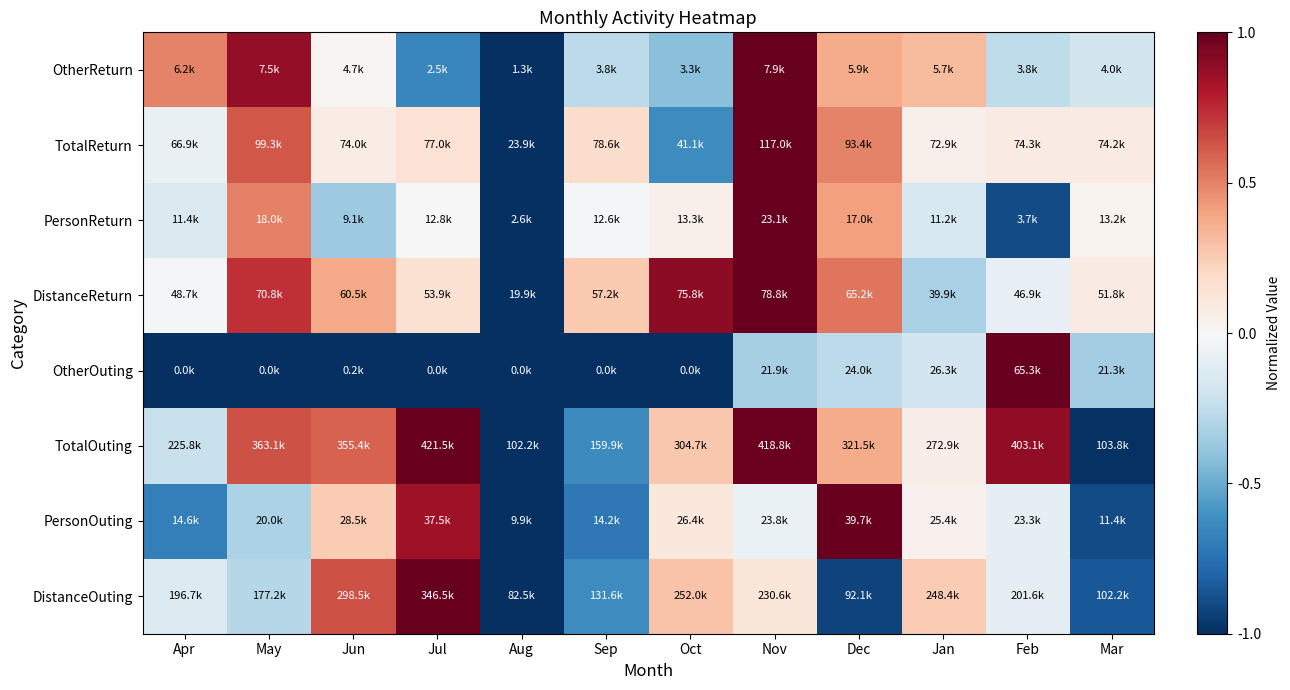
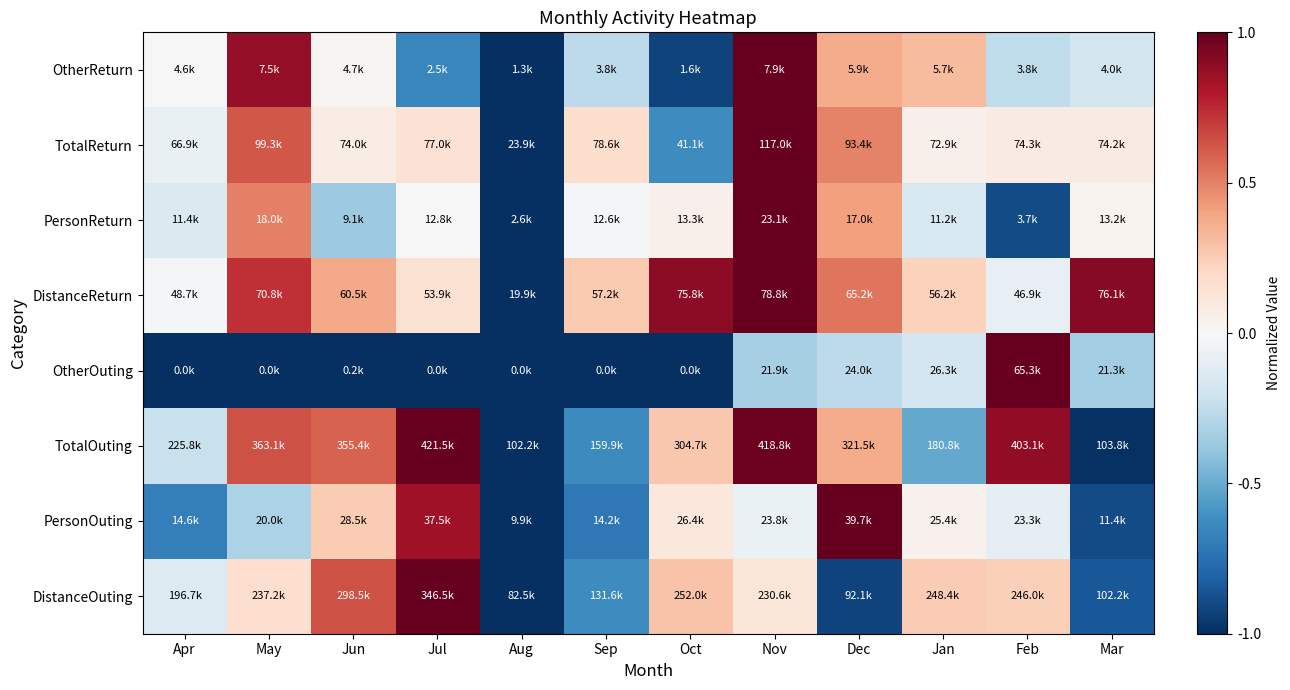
OtherReturn, Apr: 6.2k -> 4.6k
OtherReturn, Oct: 3.3k -> 1.6k
DistanceReturn, Jan: 39.9k -> 56.2k
DistanceReturn, Mar: 51.8k -> 76.1k
TotalOuting, Jan: 272.9k -> 180.8k
DistanceOuting, May: 177.2k -> 237.2k
DistanceOuting, Feb: 201.6k -> 246.0k
